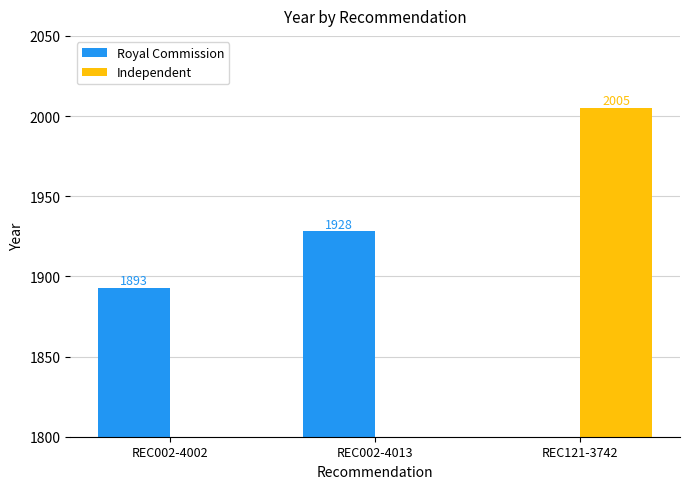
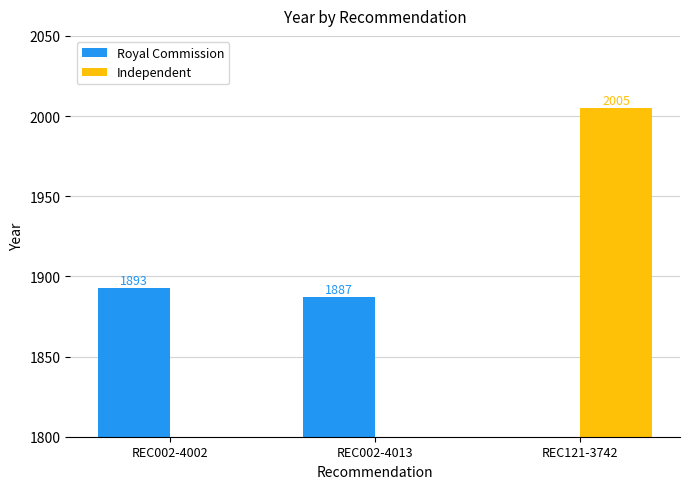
Royal Commission, REC002-4013: 1928 -> 1887
